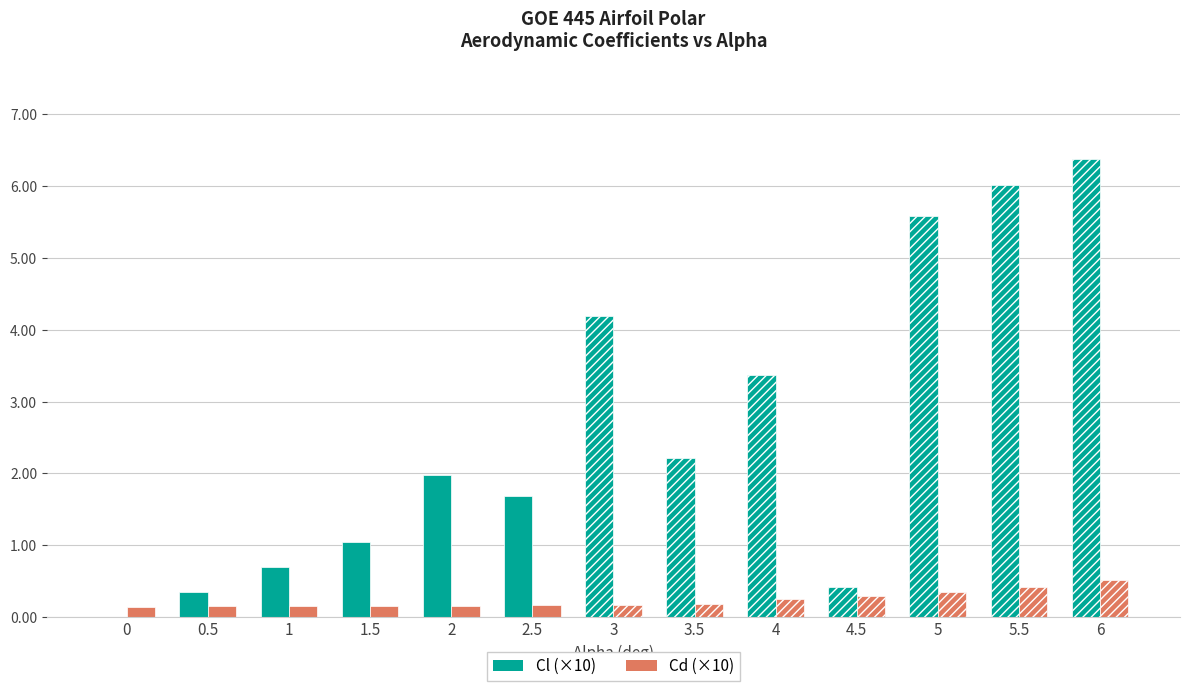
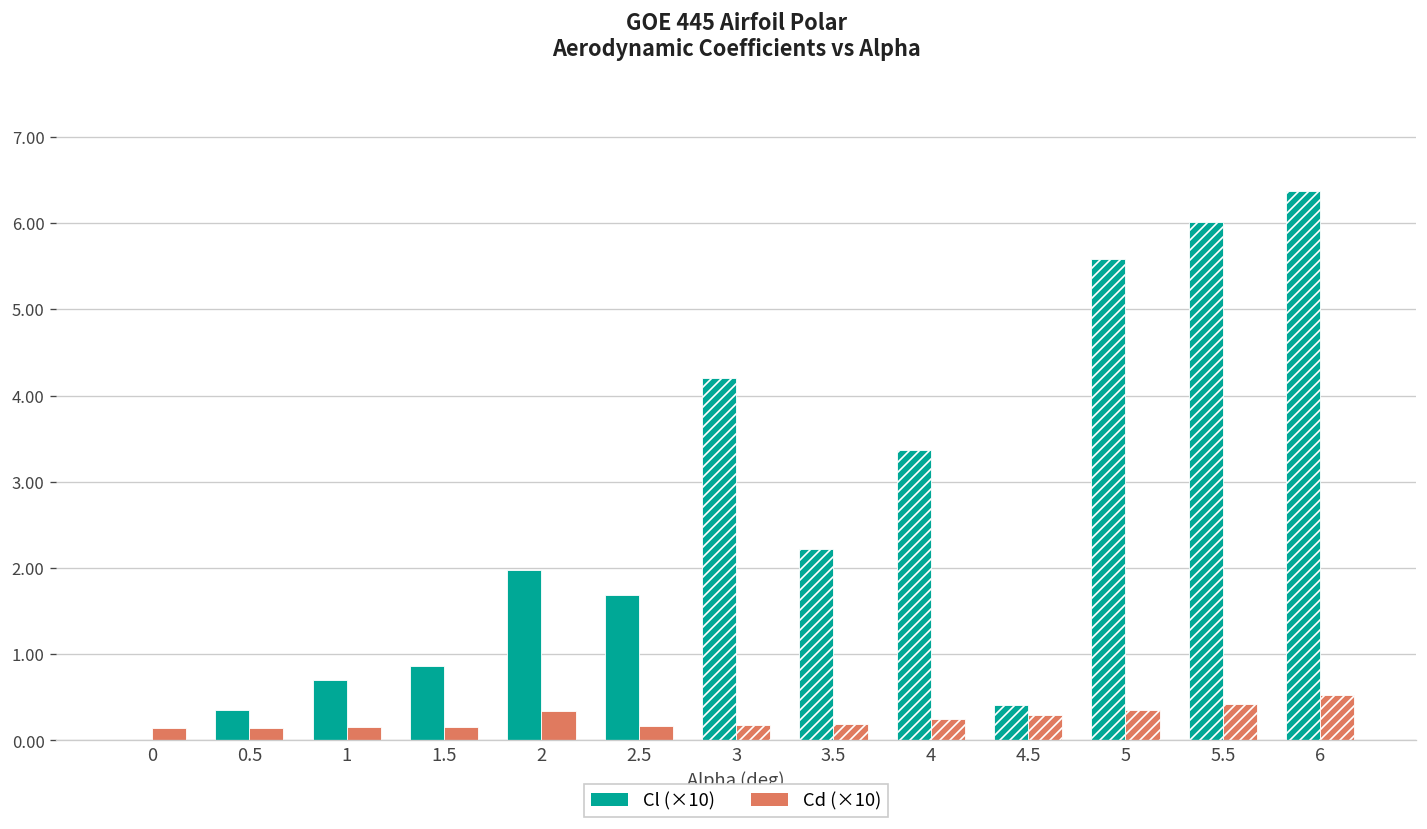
Cl (×10), 1.5: 1.0 -> 0.9
Cd (×10), 2: 0.2 -> 0.3
